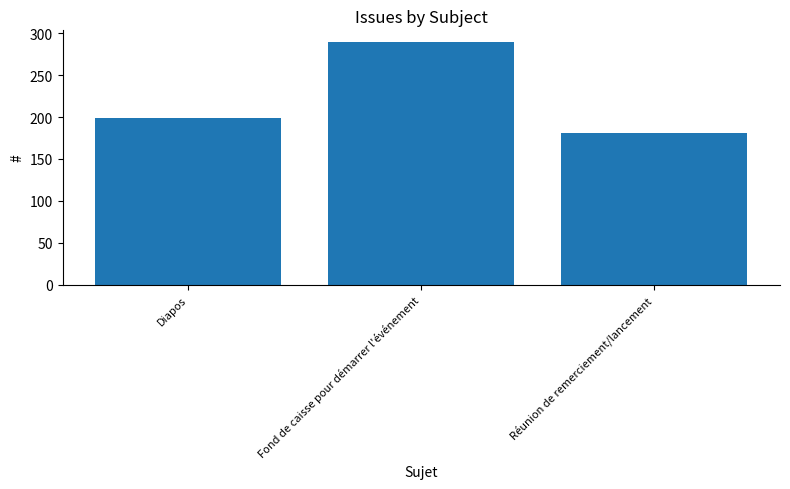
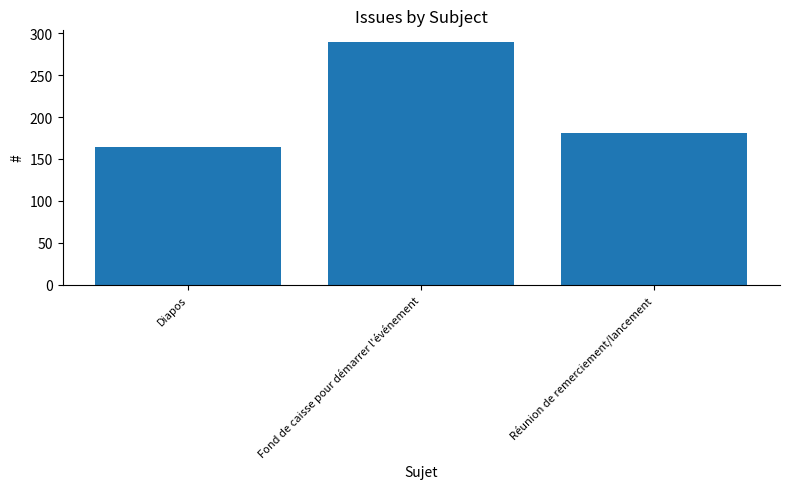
Diapos: 200 -> 160
